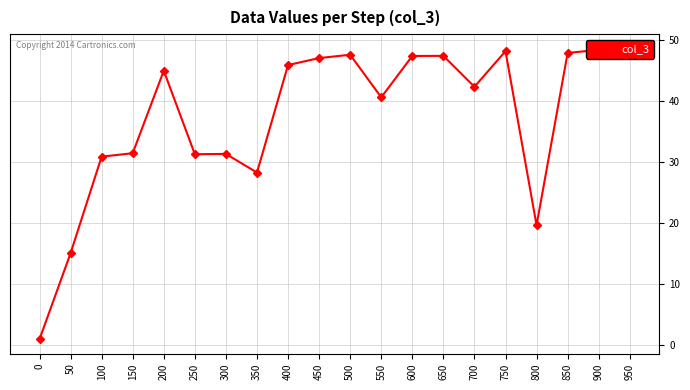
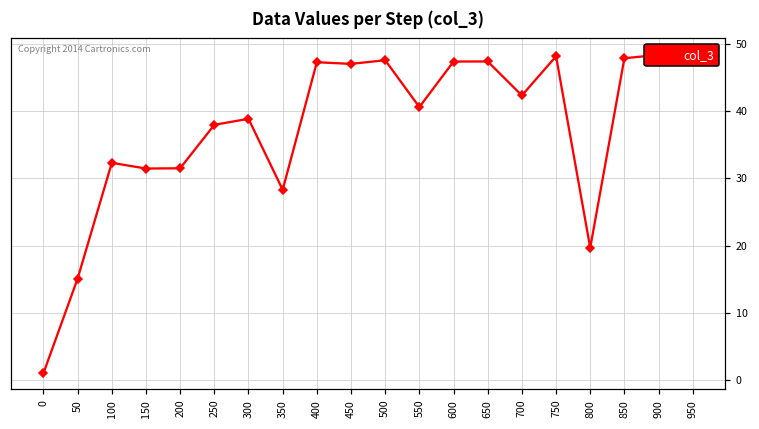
100: 31 -> 32
200: 45 -> 32
250: 31 -> 38
300: 31 -> 39
400: 46 -> 47
